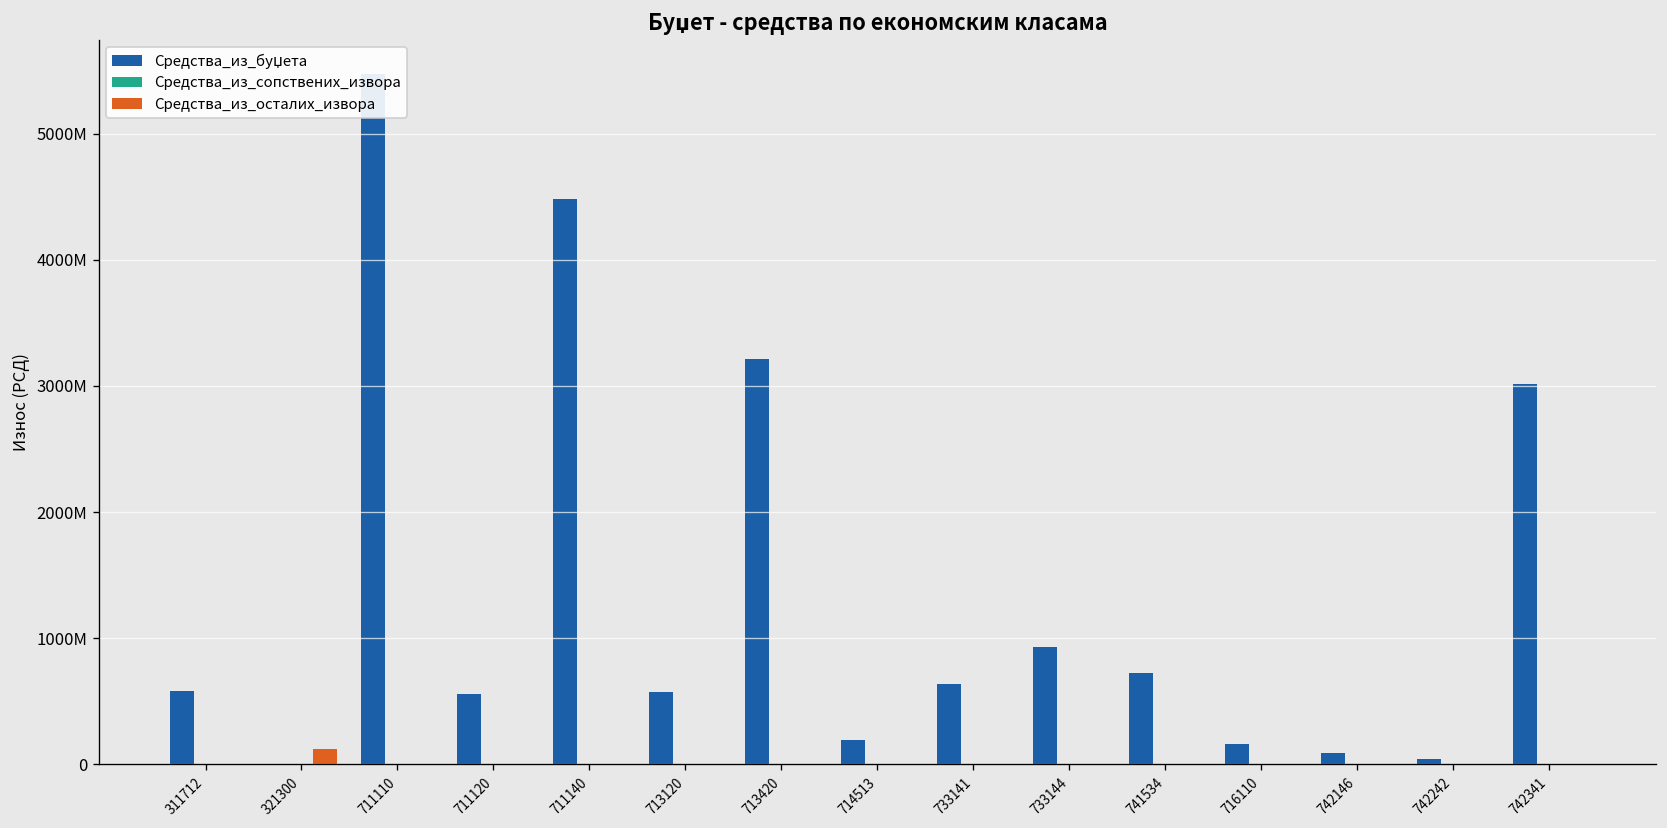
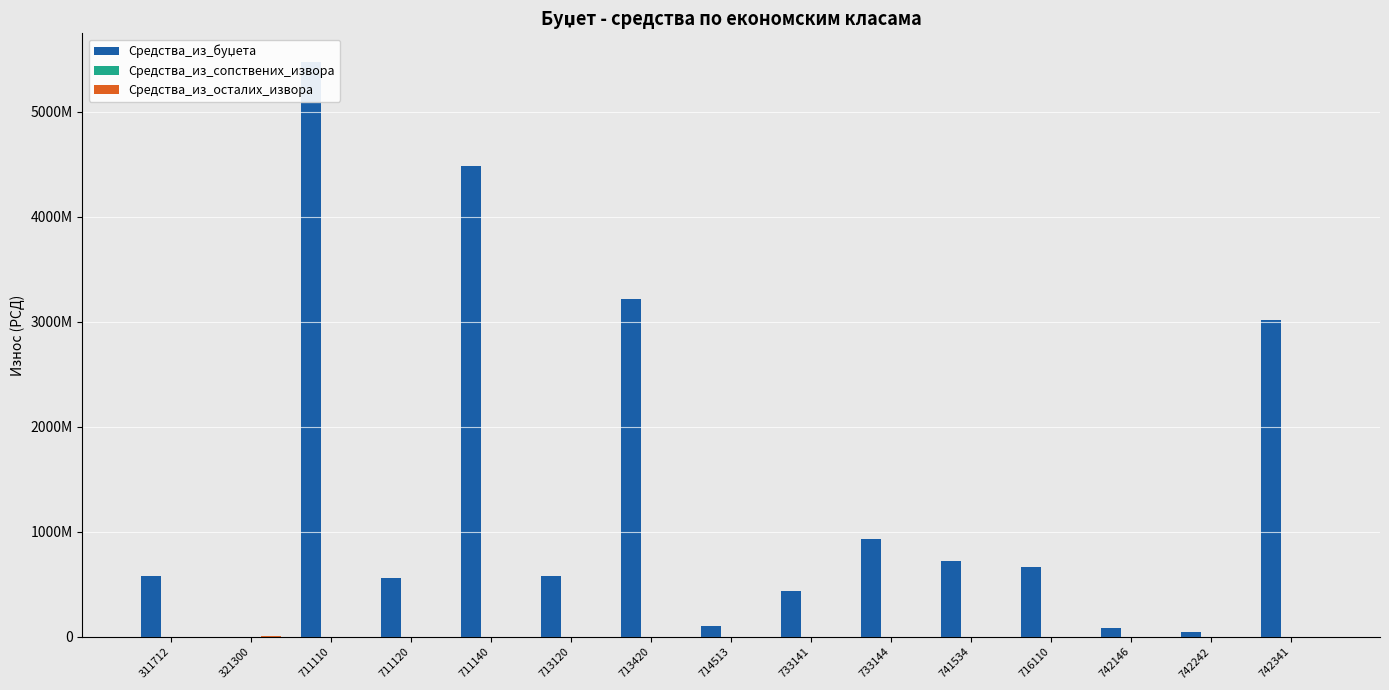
Средства_из_осталих_извора, 321300: 120000000 -> 0
Средства_из_буџета, 714513: 190000000 -> 100000000
Средства_из_буџета, 733141: 630000000 -> 440000000
Средства_из_буџета, 716110: 160000000 -> 660000000
